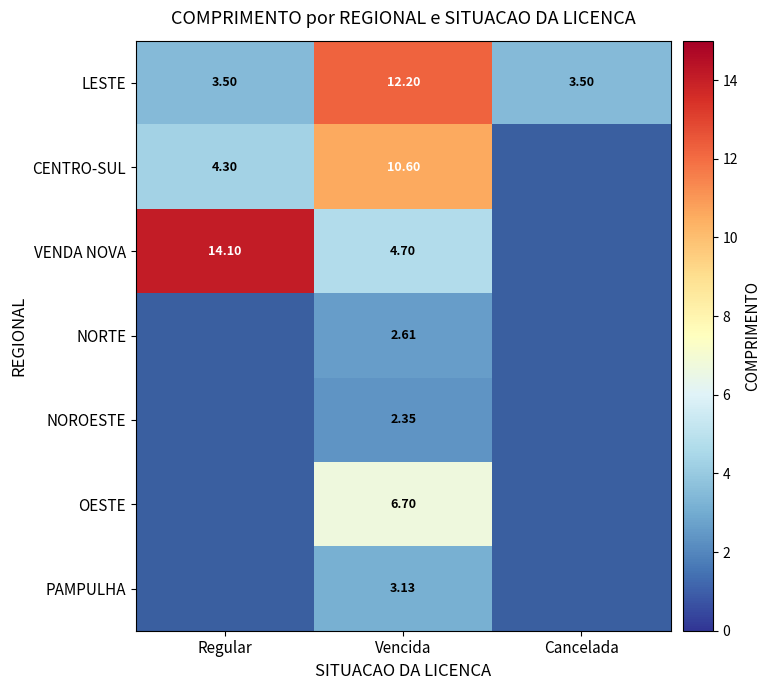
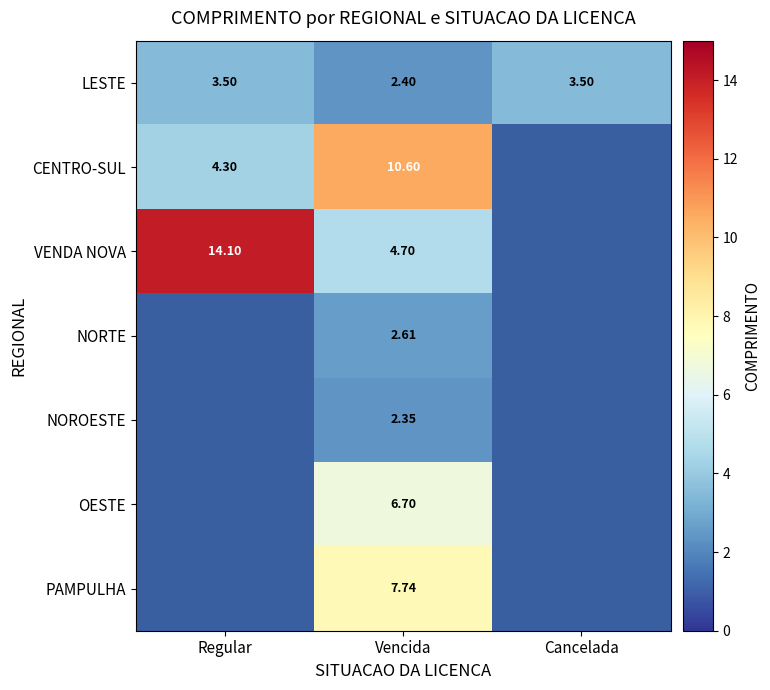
LESTE, Vencida: 12.20 -> 2.40
PAMPULHA, Vencida: 3.13 -> 7.74
